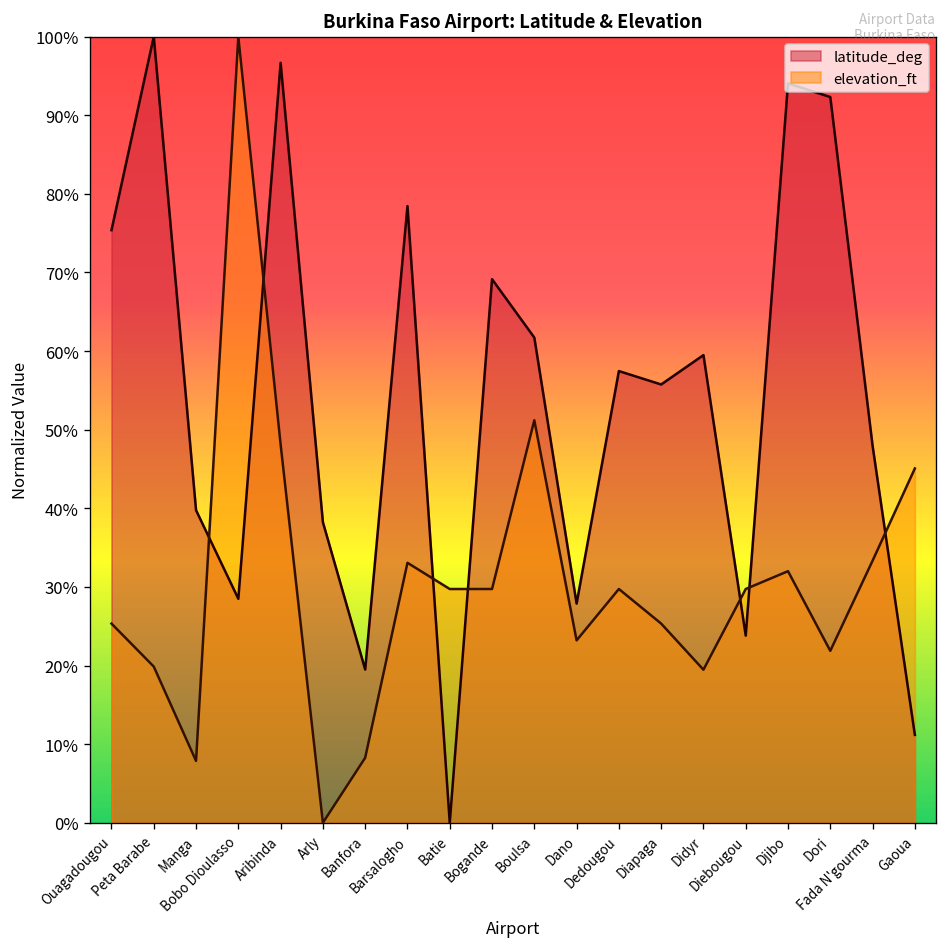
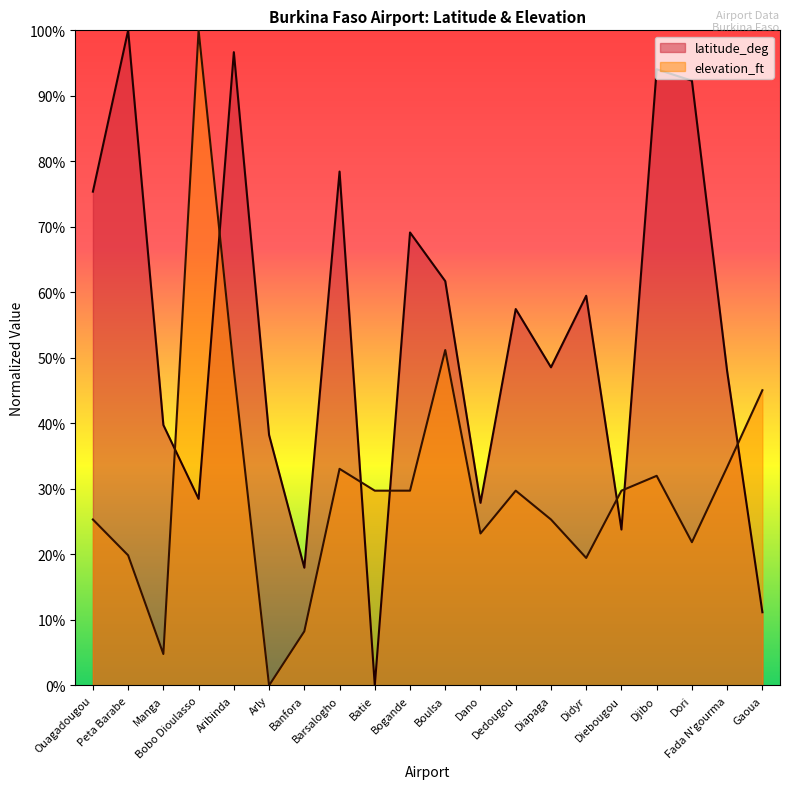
elevation_ft, Manga: 8% -> 5%
latitude_deg, Banfora: 19% -> 18%
latitude_deg, Diapaga: 56% -> 49%
